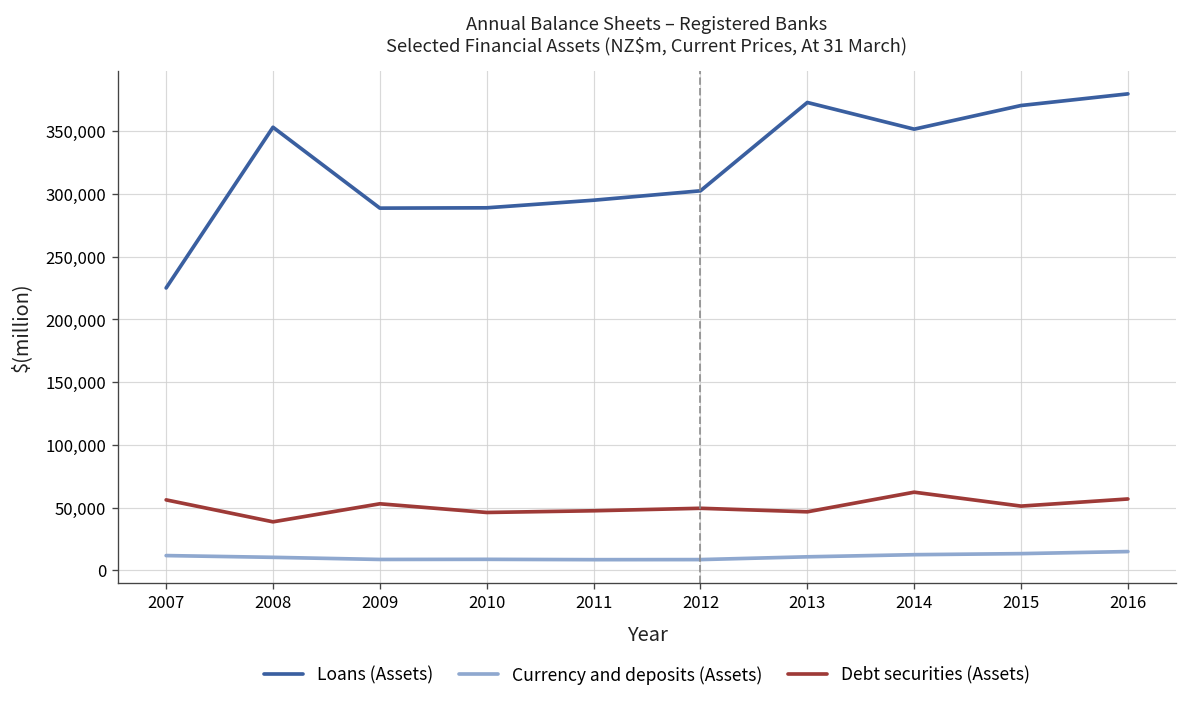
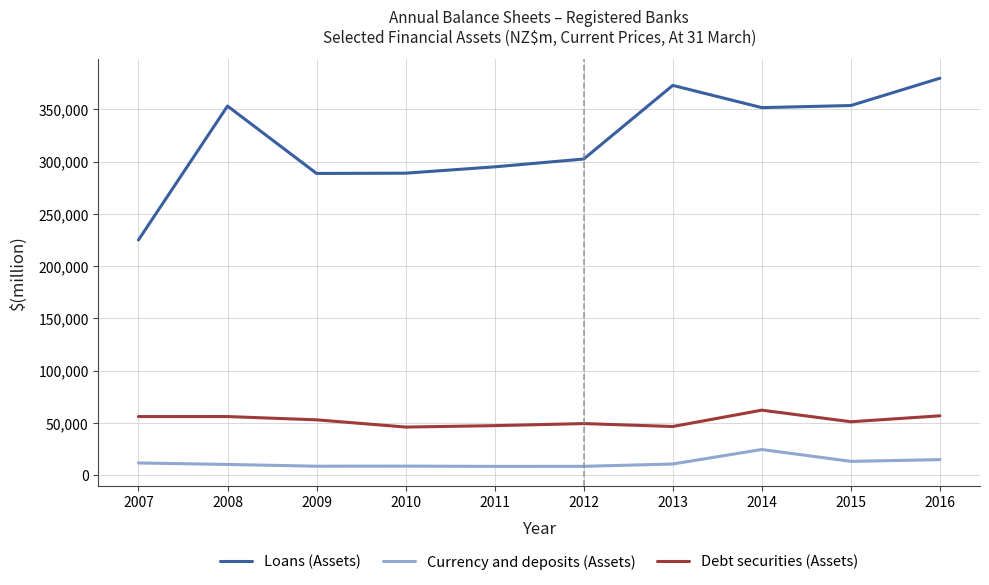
Debt securities (Assets), 2008: 39,000 -> 56,000
Currency and deposits (Assets), 2014: 12,000 -> 25,000
Loans (Assets), 2015: 370,000 -> 354,000
